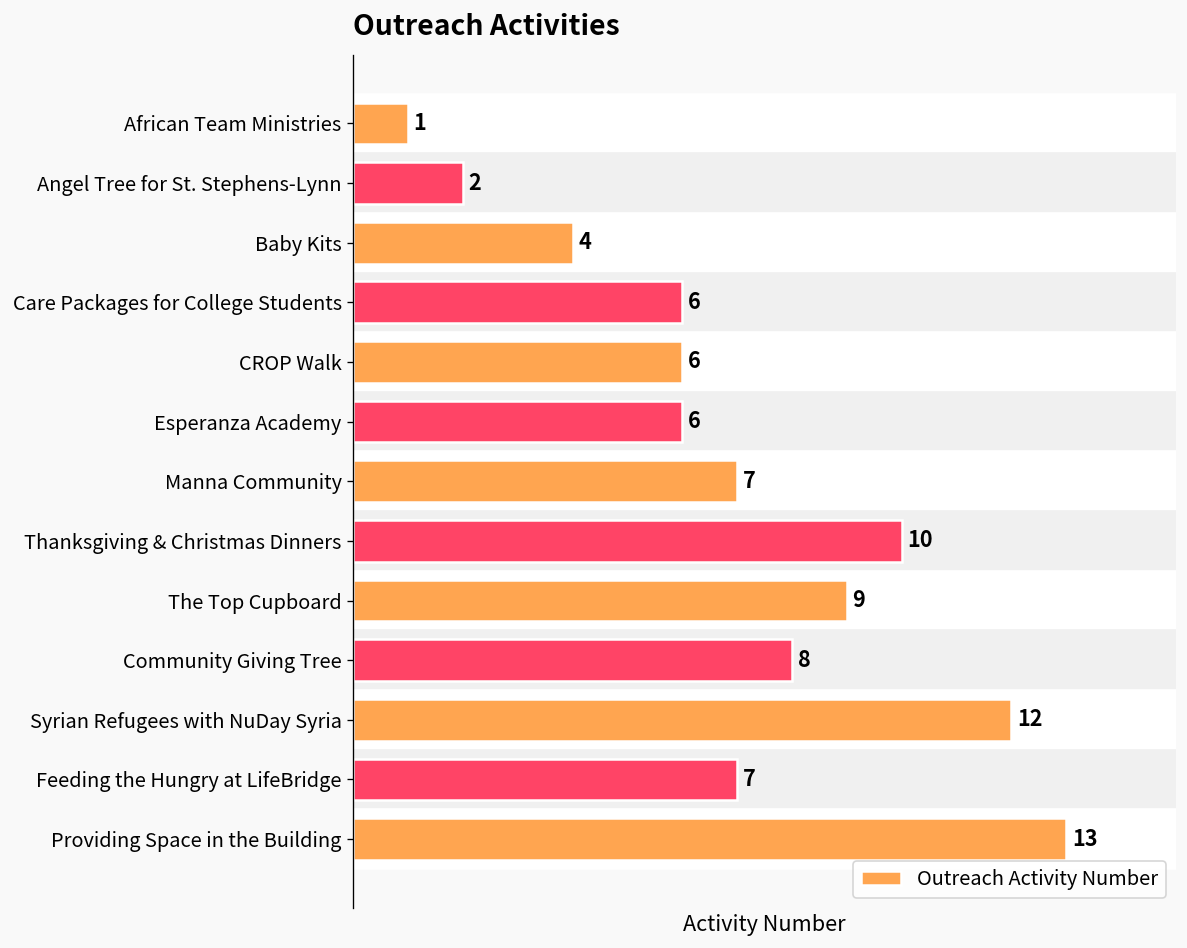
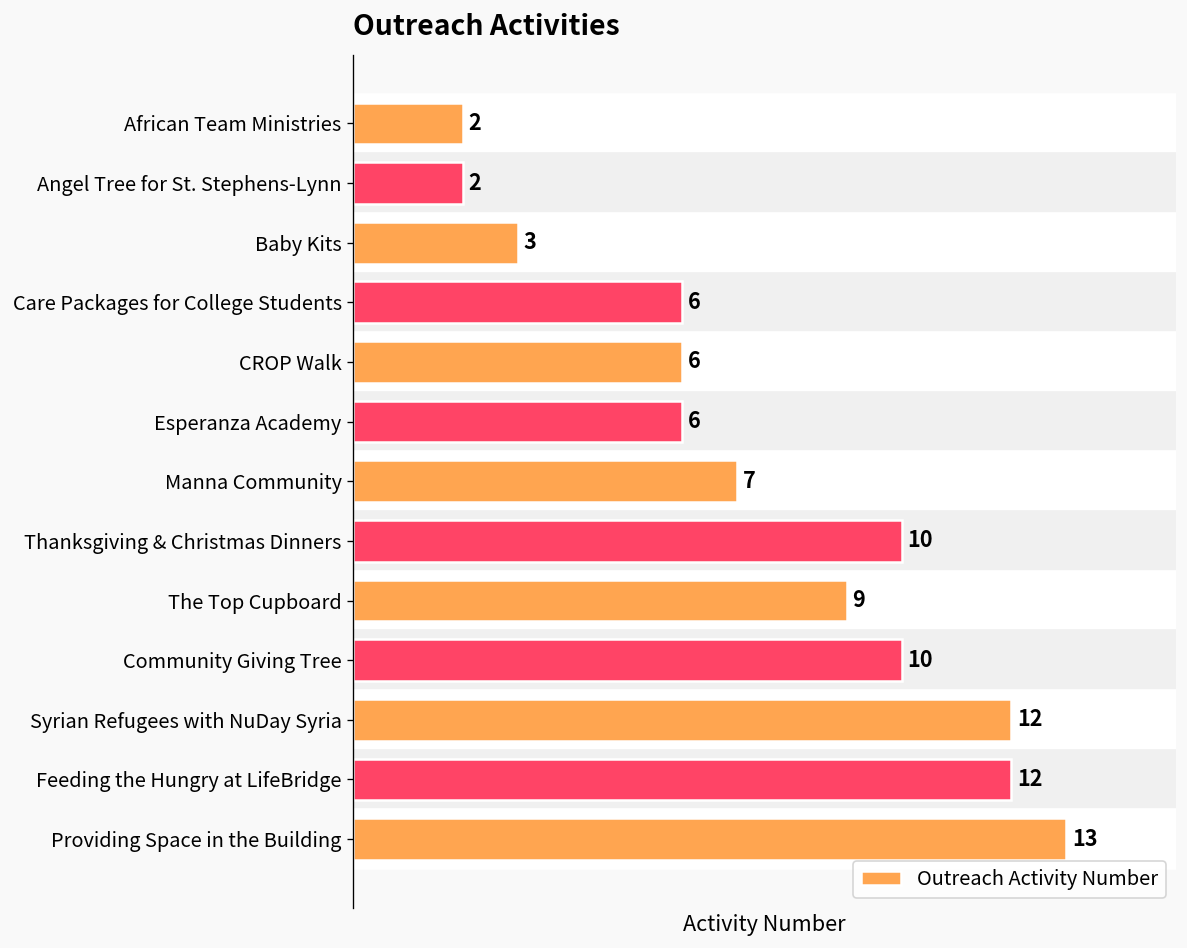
African Team Ministries: 1 -> 2
Baby Kits: 4 -> 3
Community Giving Tree: 8 -> 10
Feeding the Hungry at LifeBridge: 7 -> 12
